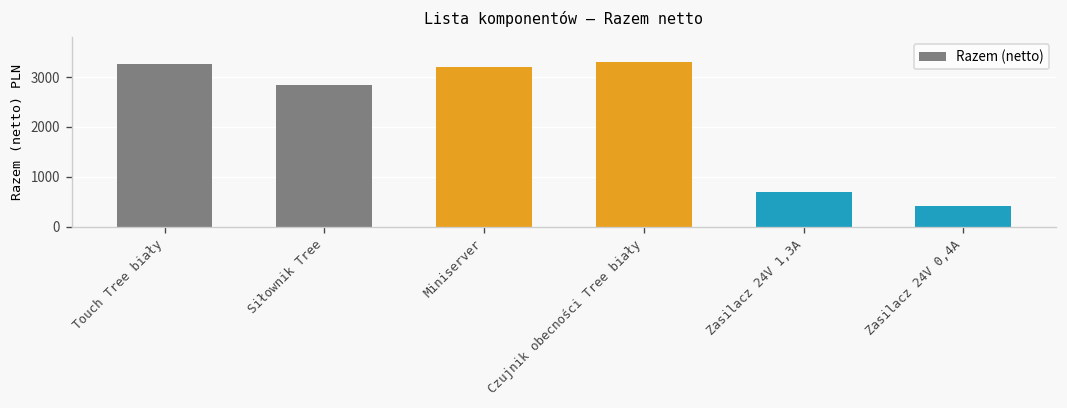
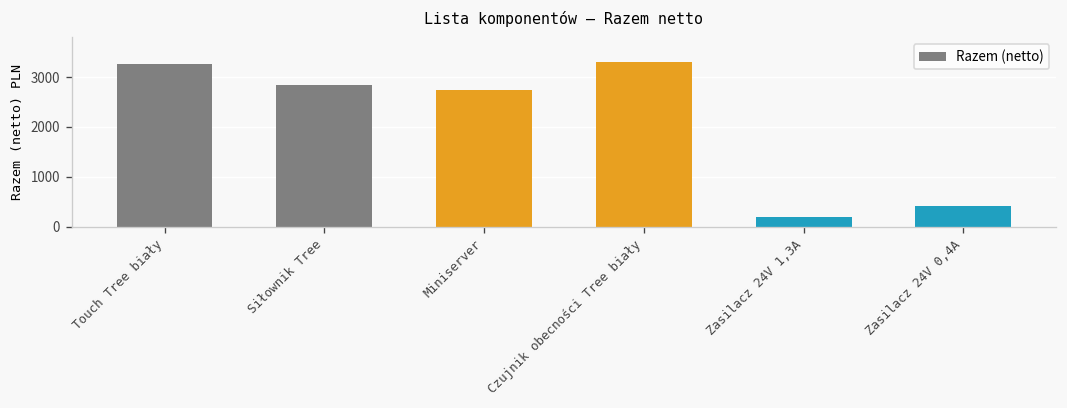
Miniserver: 3200 -> 2800
Zasilacz 24V 1,3A: 700 -> 200
